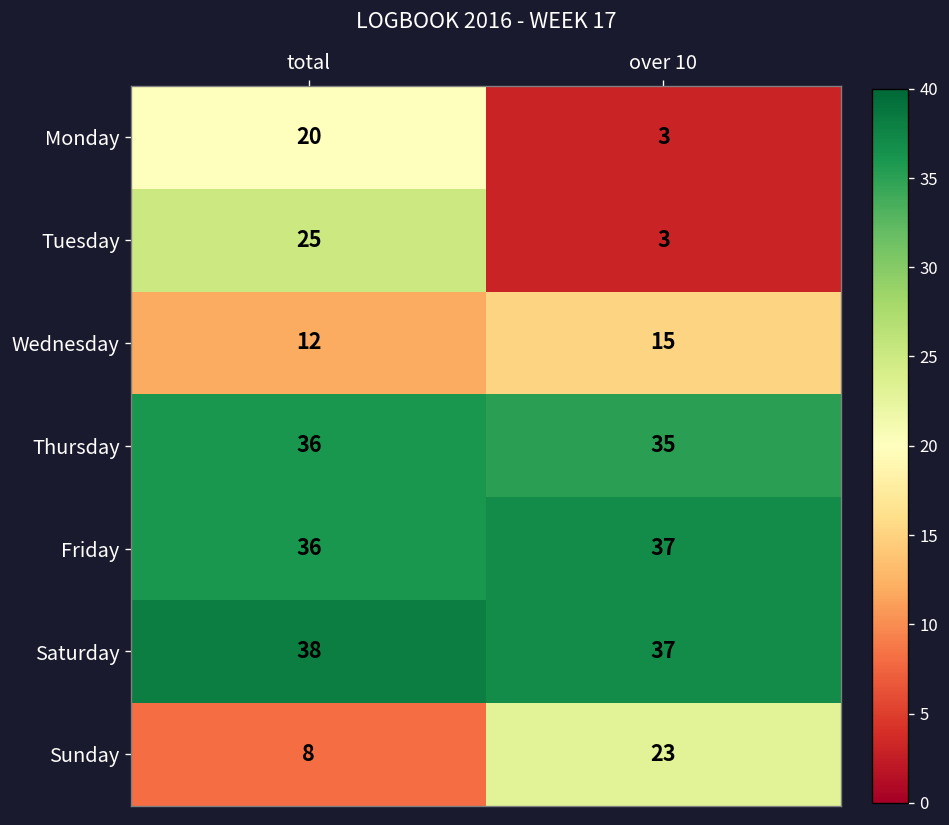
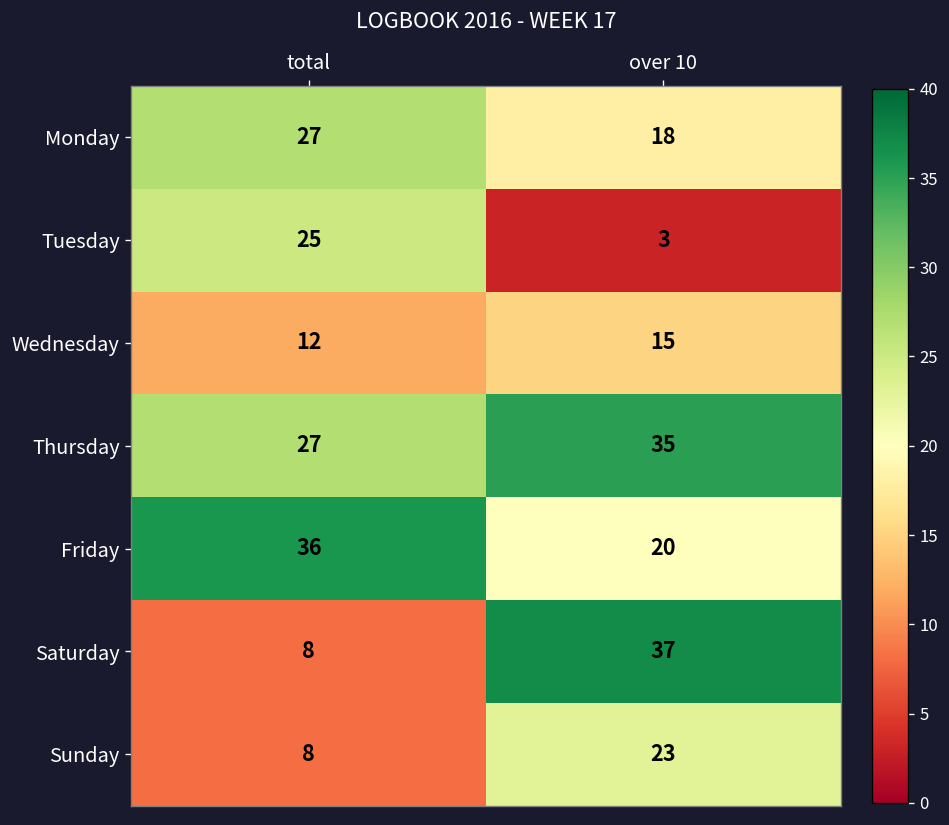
Monday, total: 20 -> 27
Monday, over 10: 3 -> 18
Thursday, total: 36 -> 27
Friday, over 10: 37 -> 20
Saturday, total: 38 -> 8
